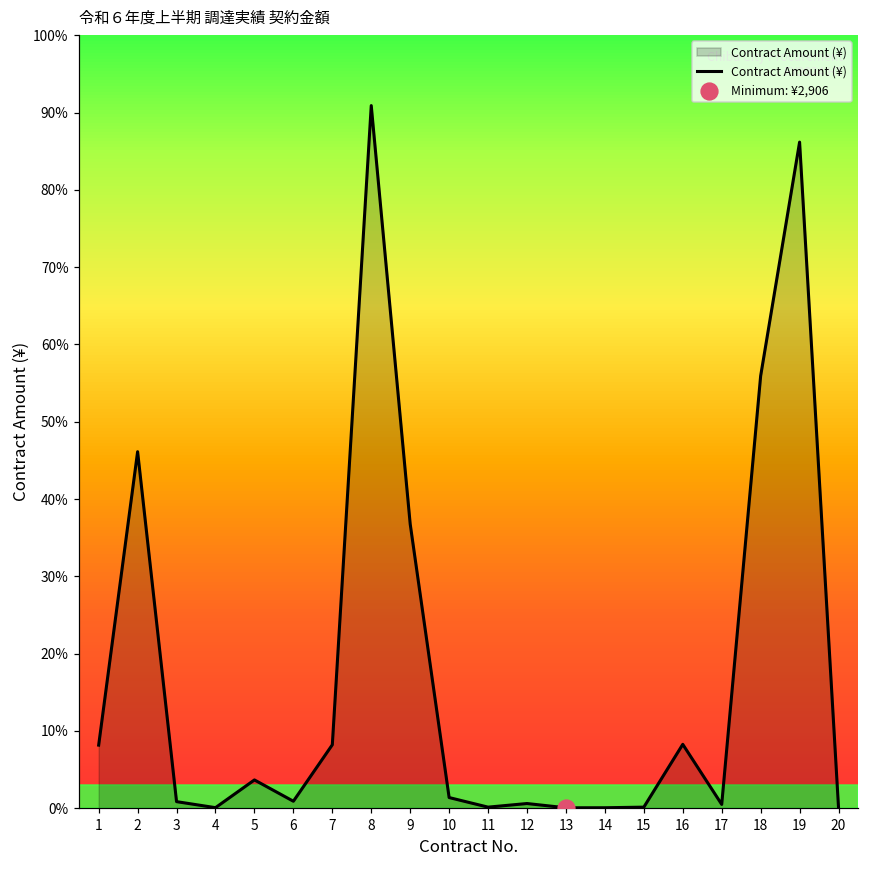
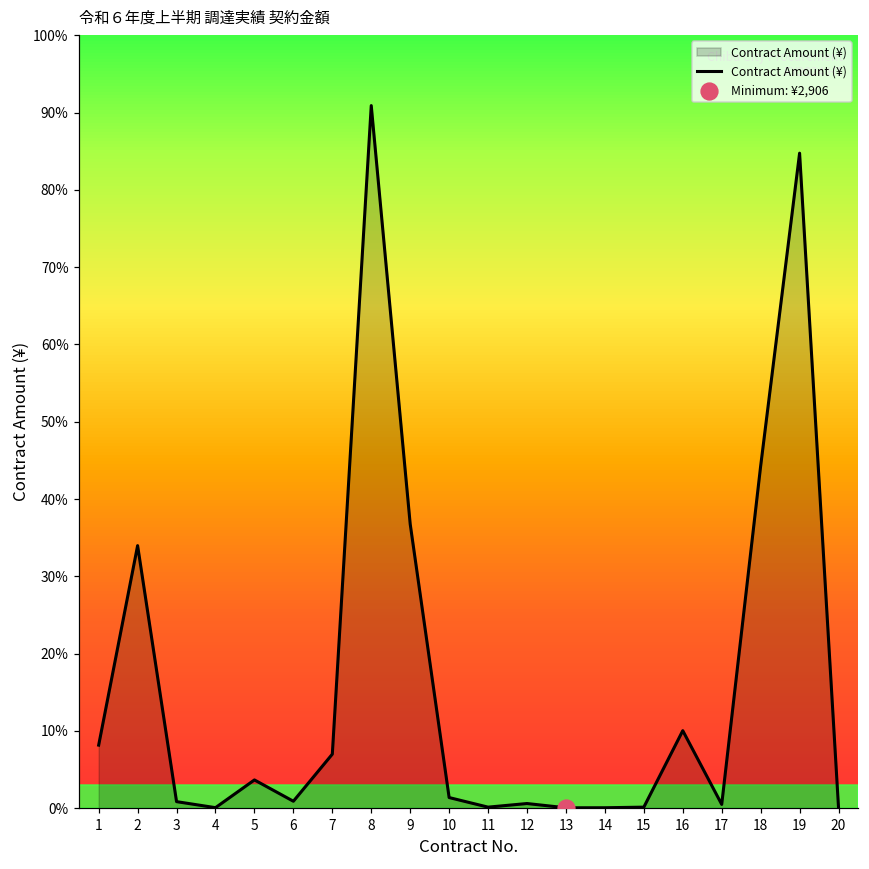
Contract Amount (¥), 2: 46% -> 34%
Contract Amount (¥), 7: 8% -> 7%
Contract Amount (¥), 16: 8% -> 10%
Contract Amount (¥), 18: 56% -> 44%
Contract Amount (¥), 19: 86% -> 85%
